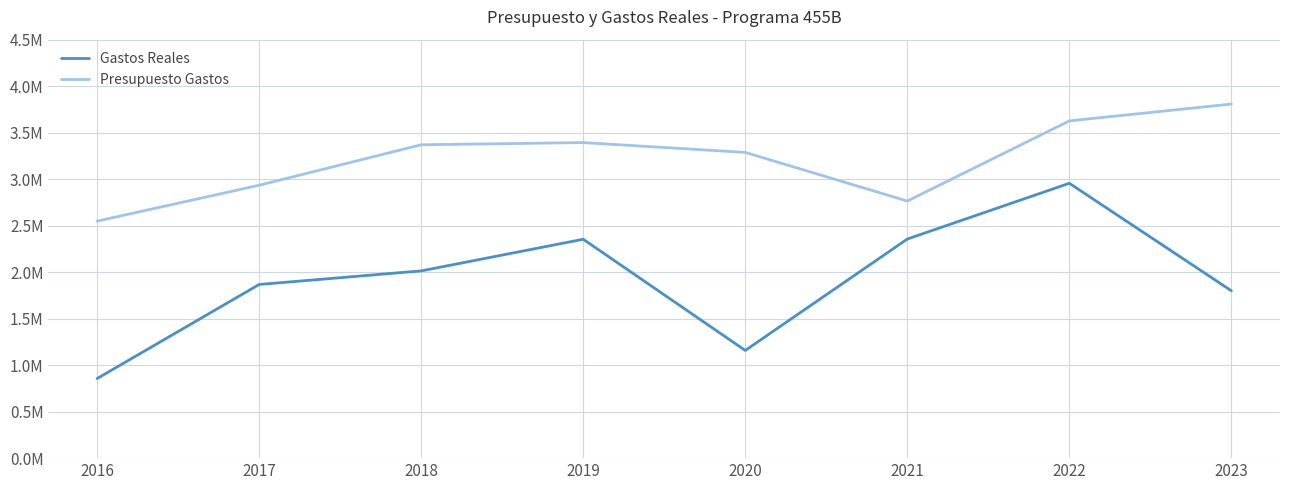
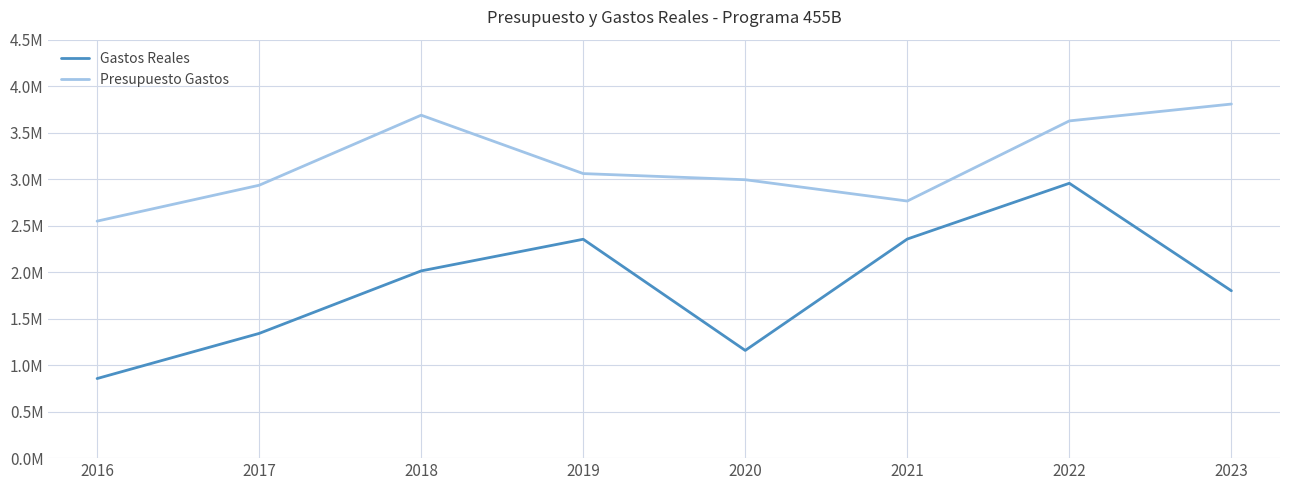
Gastos Reales, 2017: 1900000 -> 1300000
Presupuesto Gastos, 2018: 3400000 -> 3700000
Presupuesto Gastos, 2019: 3400000 -> 3100000
Presupuesto Gastos, 2020: 3300000 -> 3000000
